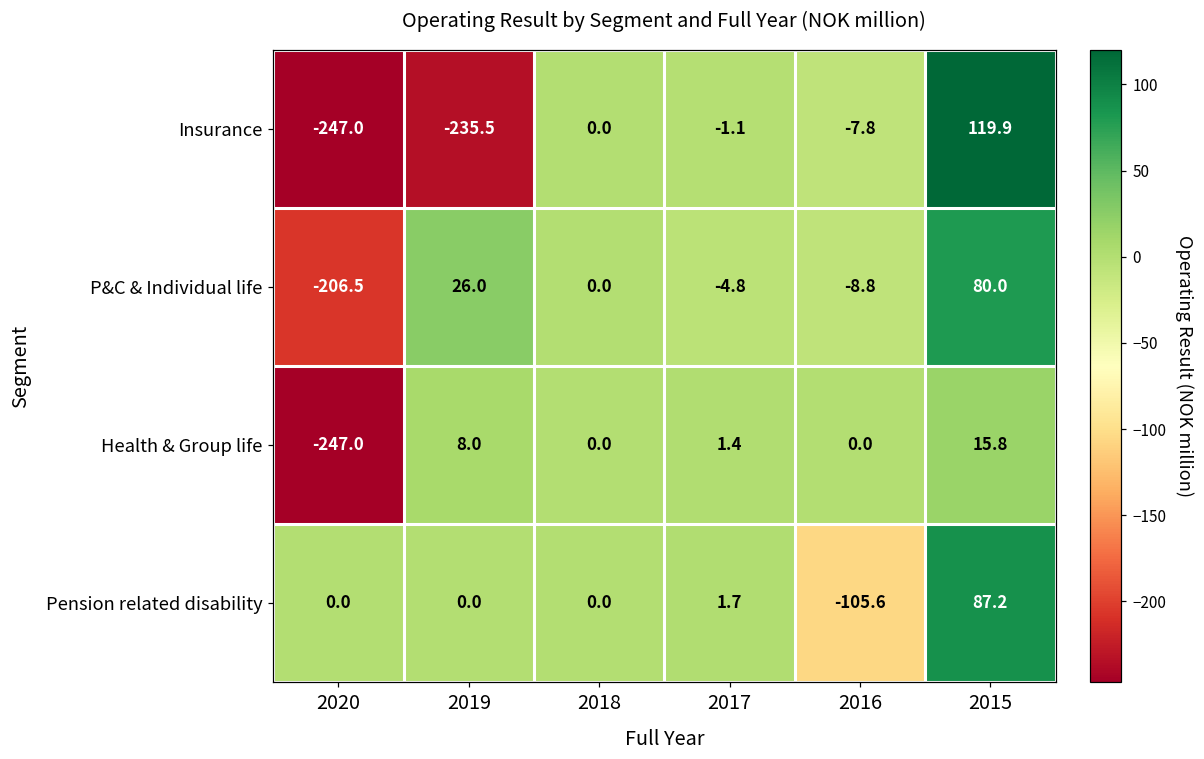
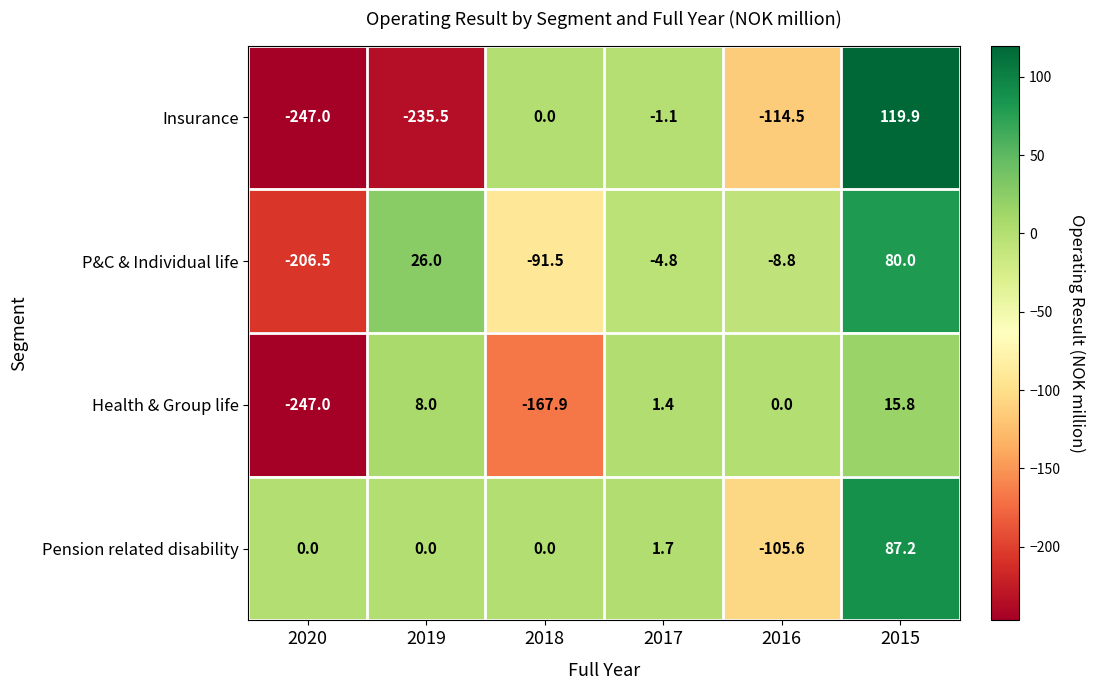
Insurance, 2016: -7.8 -> -114.5
P&C & Individual life, 2018: 0.0 -> -91.5
Health & Group life, 2018: 0.0 -> -167.9
